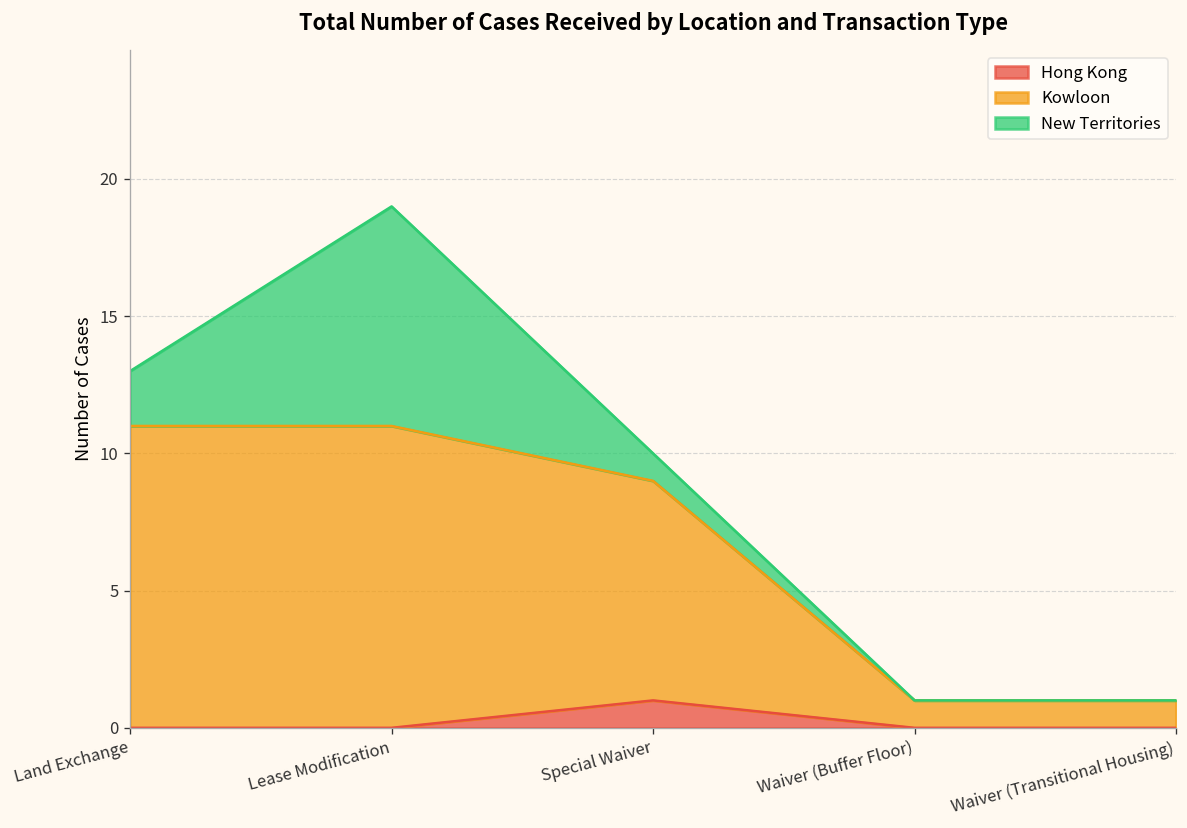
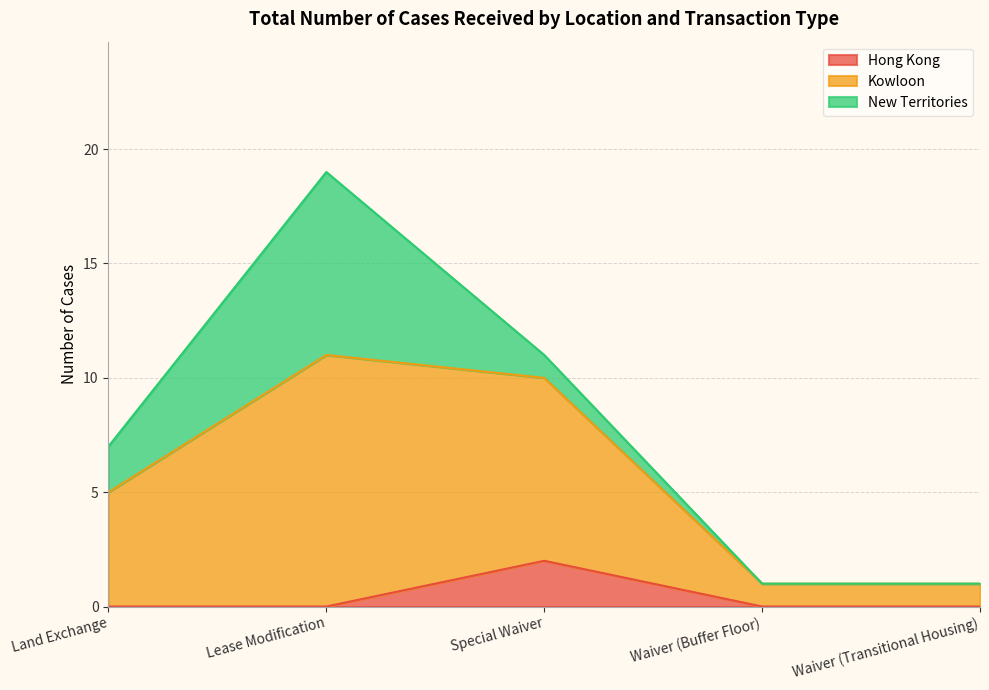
Kowloon, Land Exchange: 11 -> 5
Hong Kong, Special Waiver: 1 -> 2
